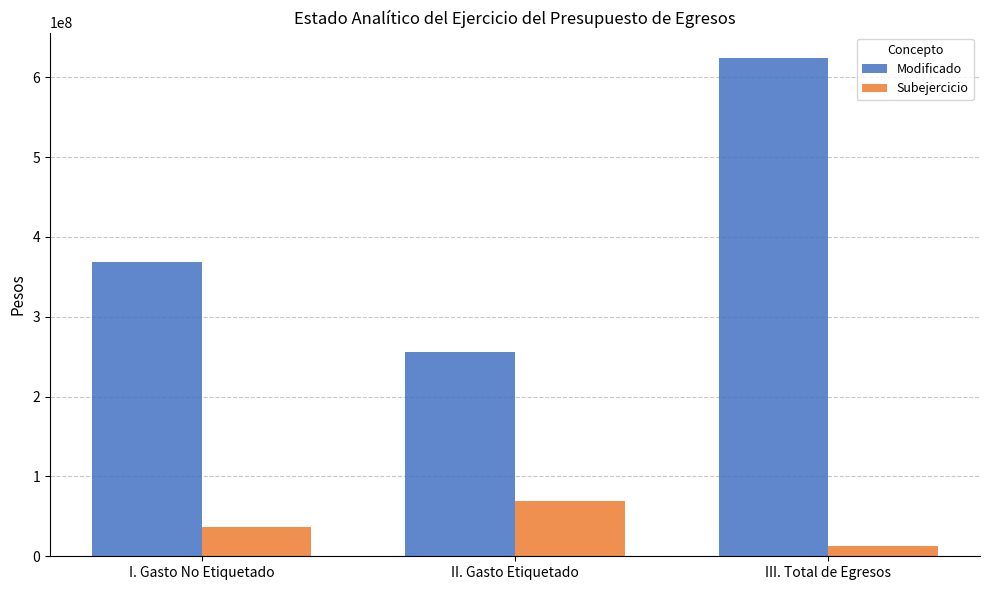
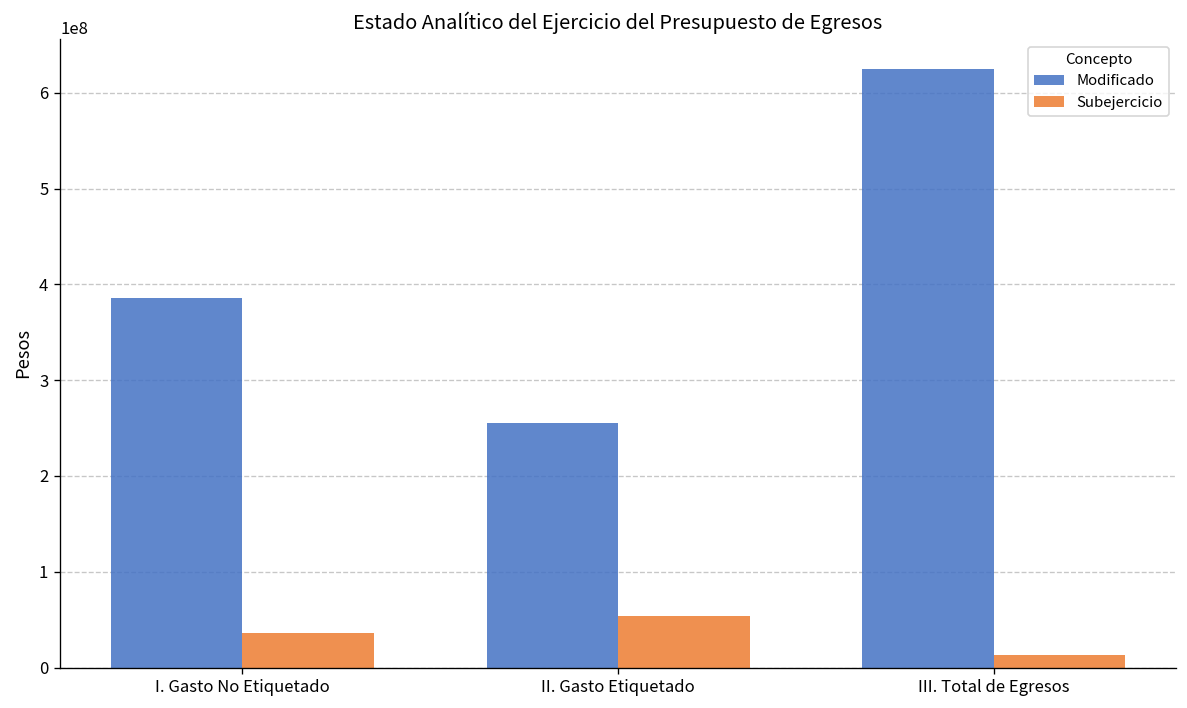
Modificado, I. Gasto No Etiquetado: 370000000 -> 390000000
Subejercicio, II. Gasto Etiquetado: 70000000 -> 50000000
